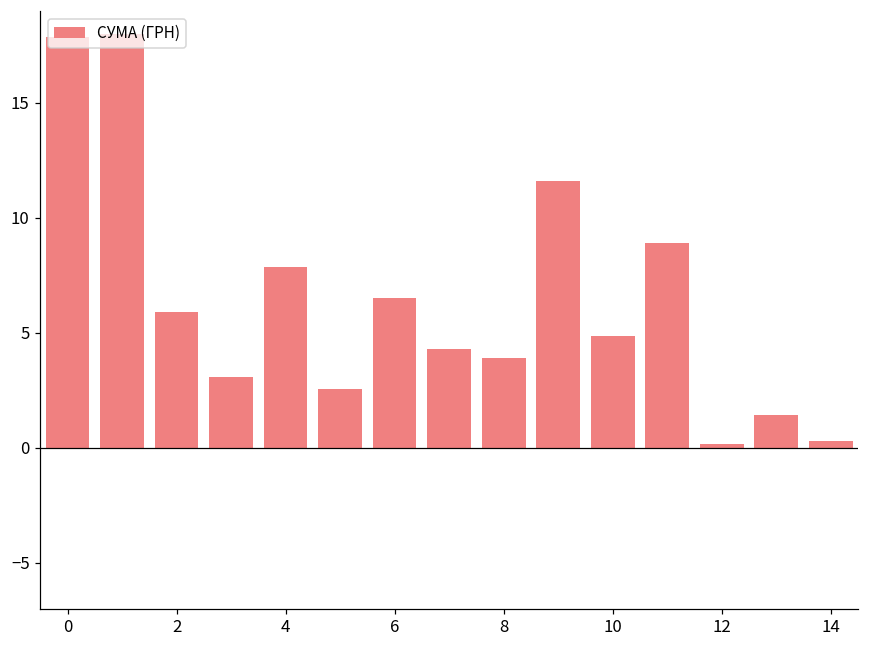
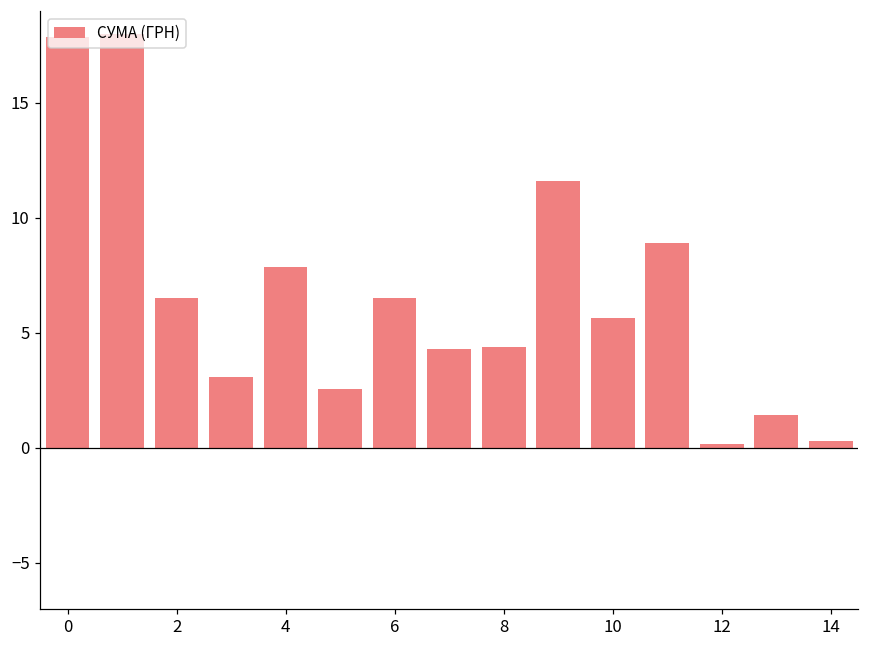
2: 5.9 -> 6.5
8: 3.9 -> 4.4
10: 4.9 -> 5.6
